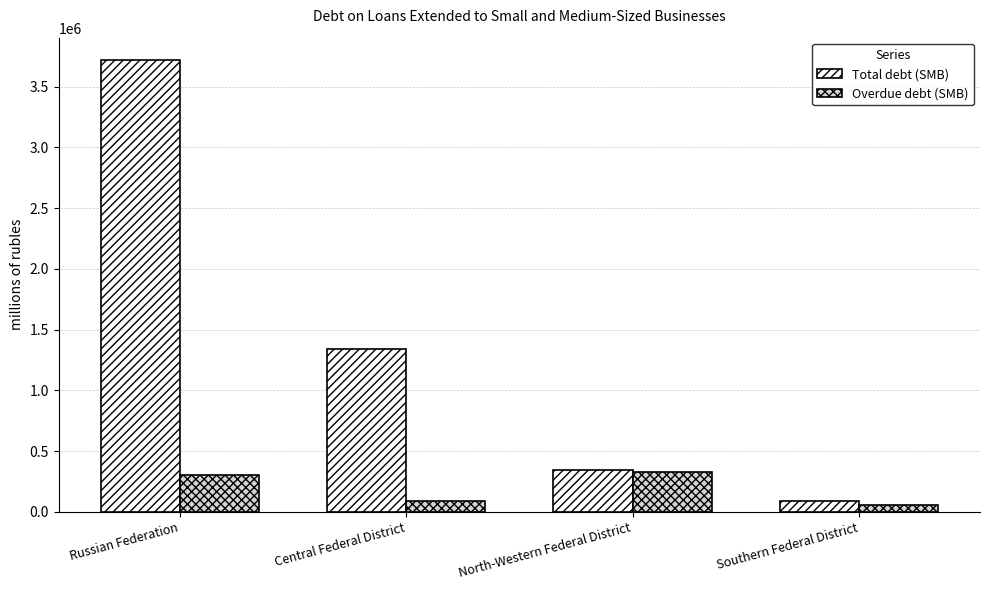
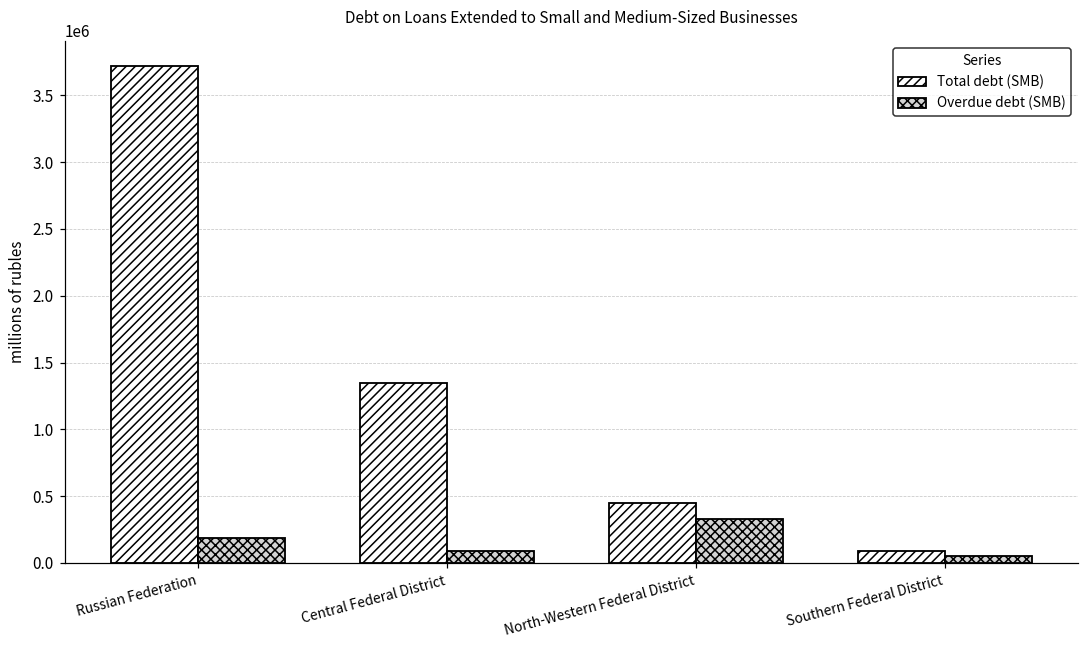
Overdue debt (SMB), Russian Federation: 310000 -> 180000
Total debt (SMB), North-Western Federal District: 340000 -> 450000
